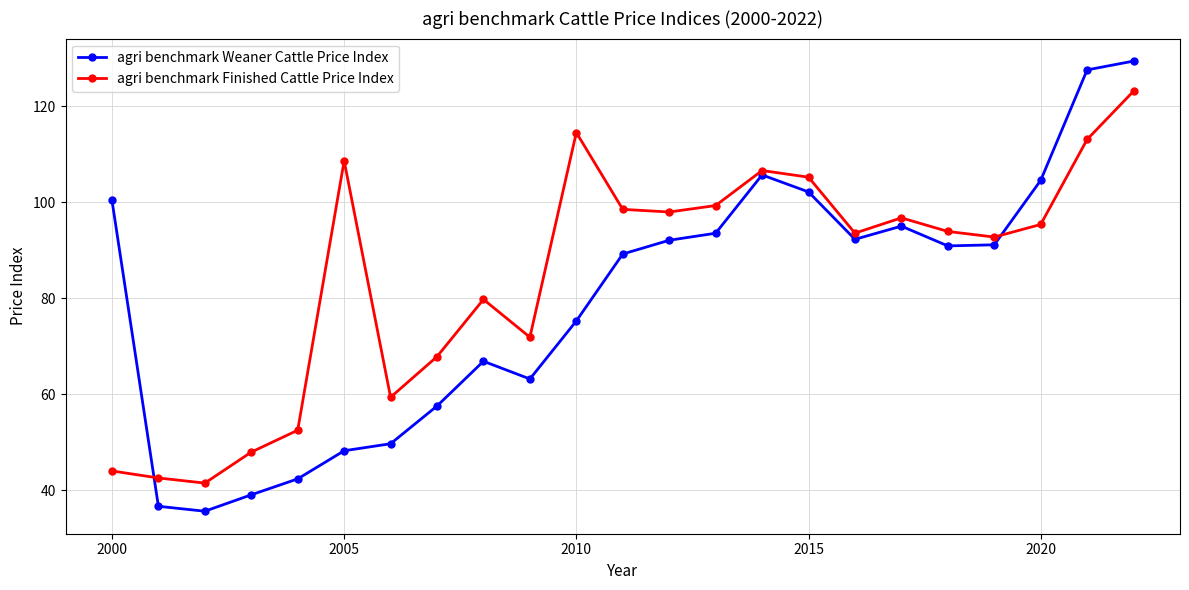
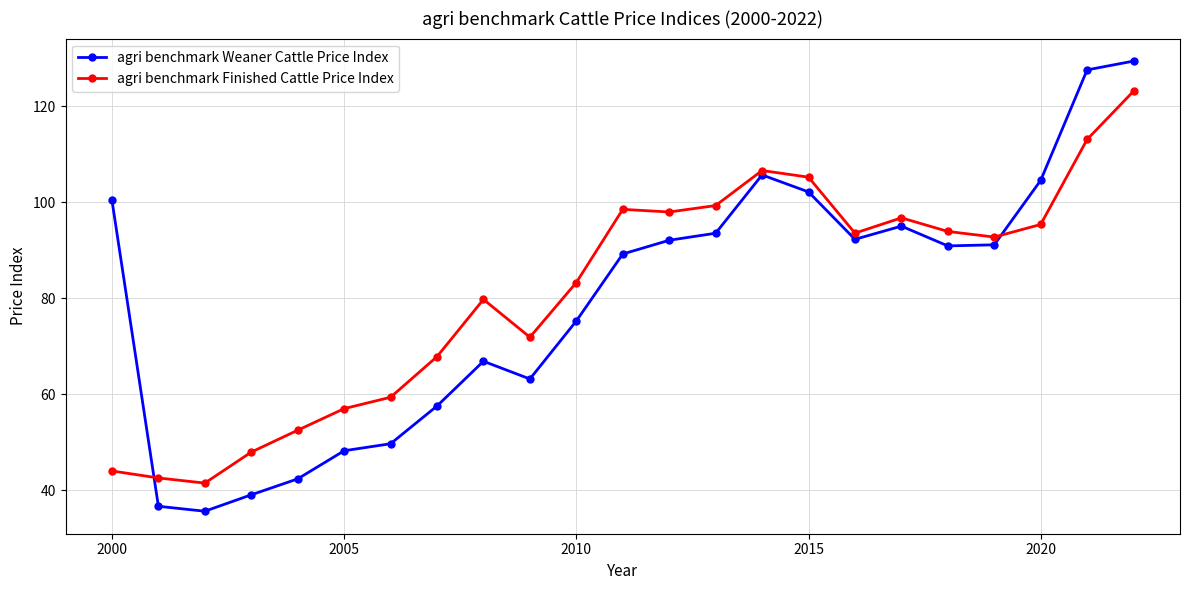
agri benchmark Finished Cattle Price Index, 2005: 109 -> 57
agri benchmark Finished Cattle Price Index, 2010: 114 -> 83
